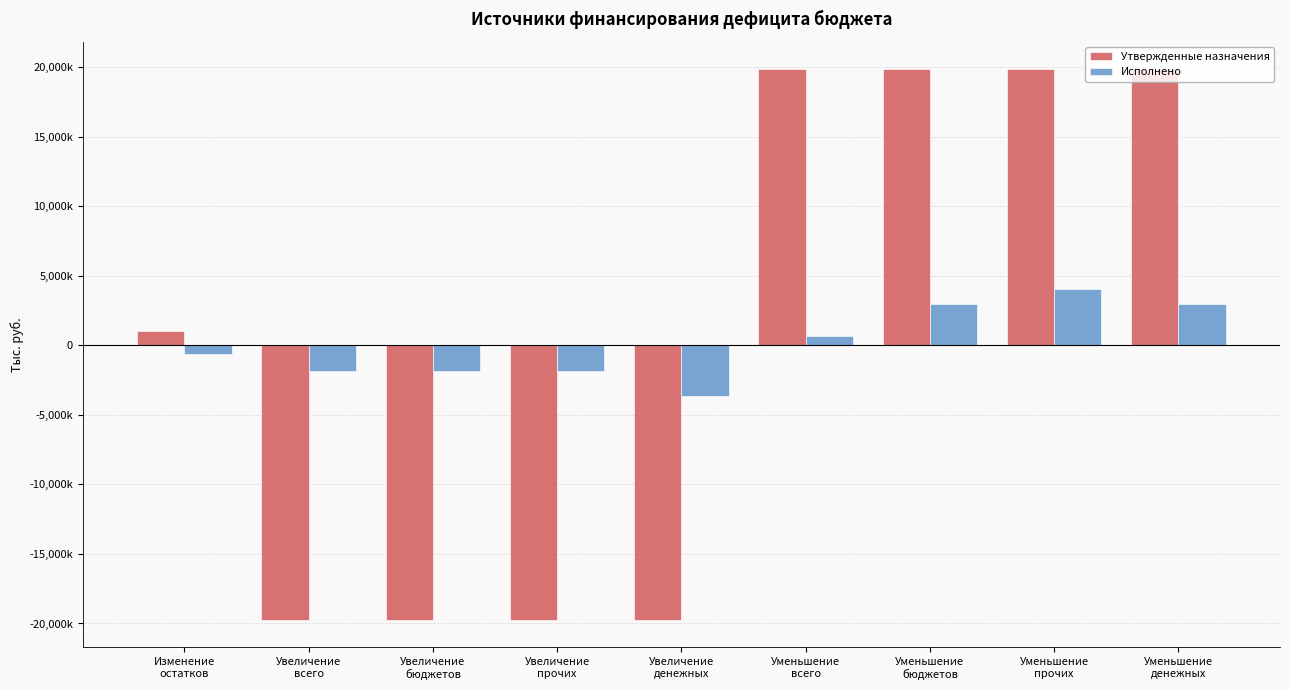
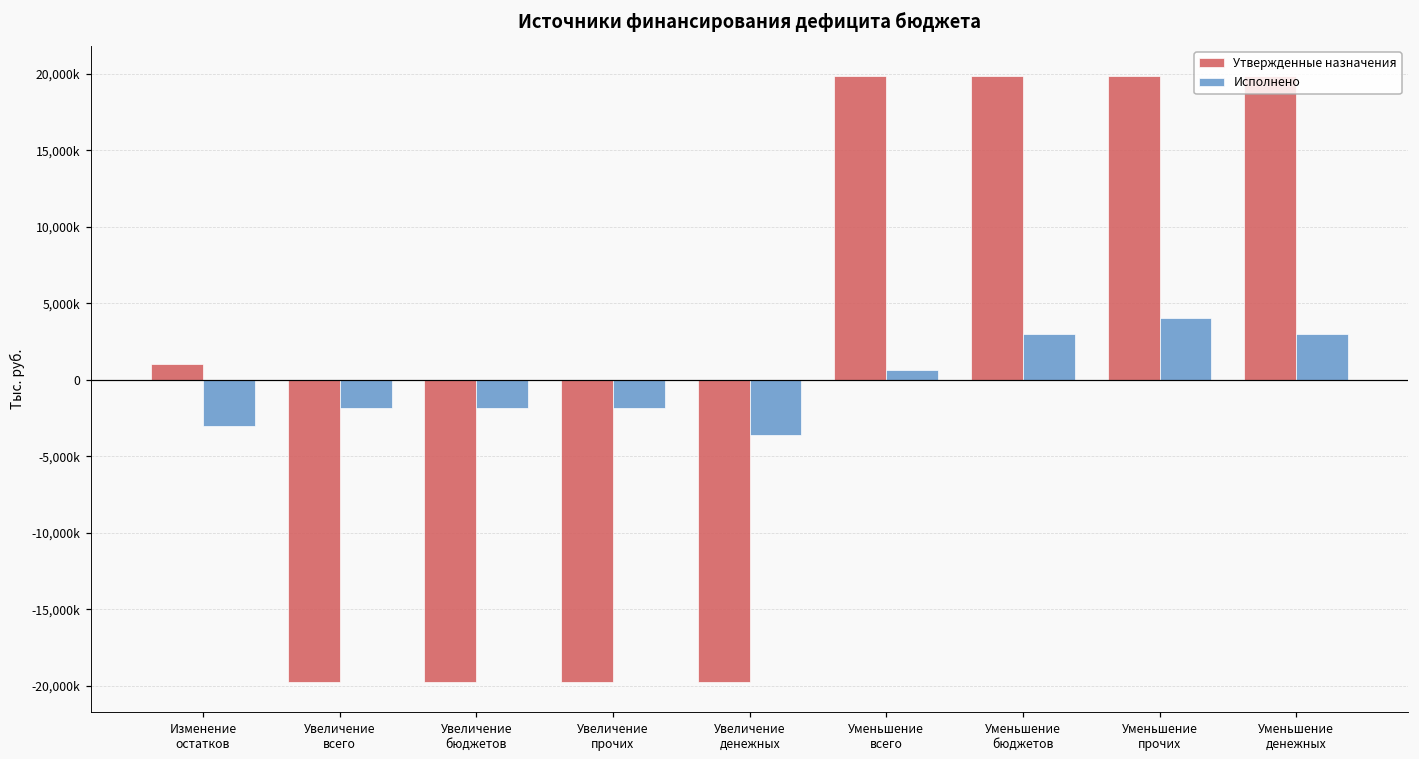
Исполнено, Изменение остатков: -600,000 -> -3,000,000
